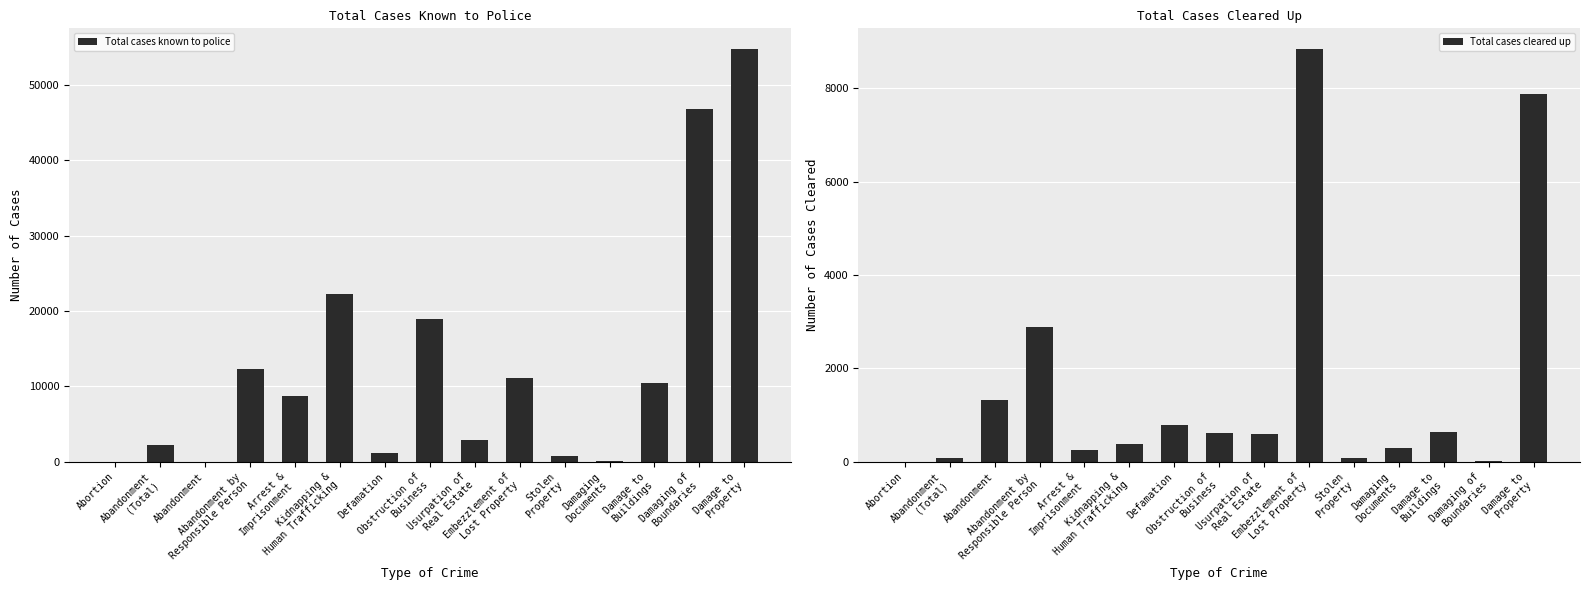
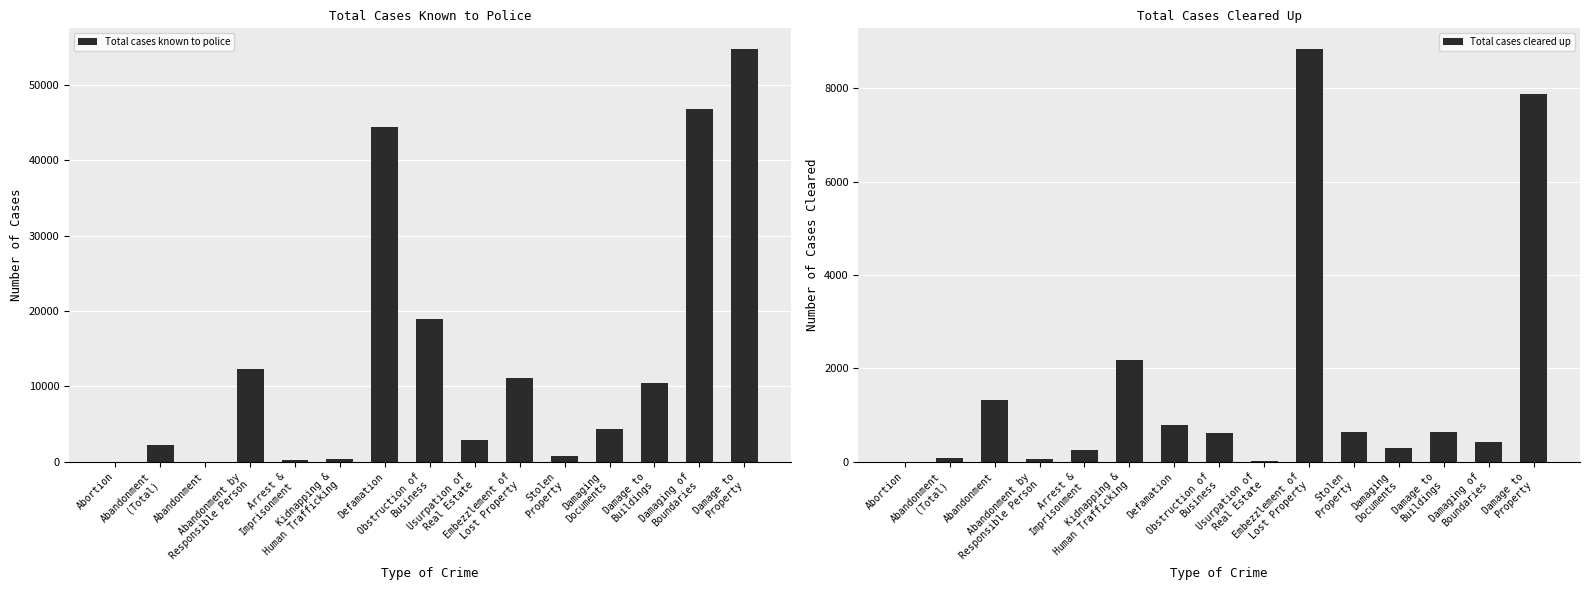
Total Cases Known to Police, Arrest & Imprisonment: 9000 -> 0
Total Cases Known to Police, Kidnapping & Human Trafficking: 22000 -> 0
Total Cases Known to Police, Defamation: 1000 -> 44000
Total Cases Known to Police, Damaging Documents: 0 -> 4000
Total Cases Cleared Up, Abandonment by Responsible Person: 2900 -> 100
Total Cases Cleared Up, Kidnapping & Human Trafficking: 400 -> 2200
Total Cases Cleared Up, Usurpation of Real Estate: 600 -> 0
Total Cases Cleared Up, Stolen Property: 100 -> 600
Total Cases Cleared Up, Damaging of Boundaries: 0 -> 400
